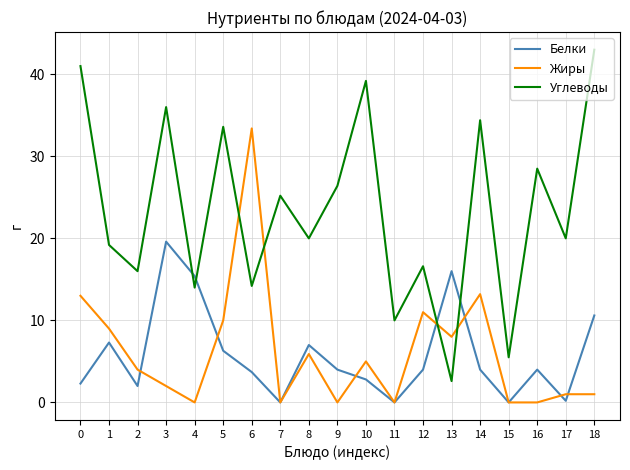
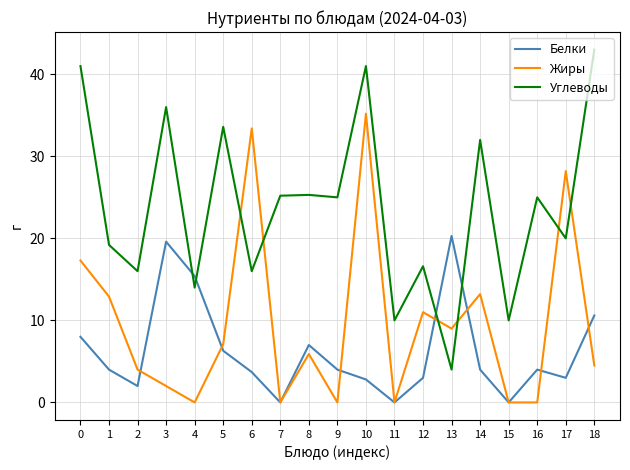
Белки, 0: 2 -> 8
Жиры, 0: 13 -> 17
Белки, 1: 7 -> 4
Жиры, 1: 9 -> 13
Жиры, 5: 10 -> 7
Углеводы, 6: 14 -> 16
Углеводы, 8: 20 -> 25
Углеводы, 9: 26 -> 25
Жиры, 10: 5 -> 35
Углеводы, 10: 39 -> 41
Белки, 12: 4 -> 3
Белки, 13: 16 -> 20
Жиры, 13: 8 -> 9
Углеводы, 13: 3 -> 4
Углеводы, 14: 34 -> 32
Углеводы, 15: 6 -> 10
Углеводы, 16: 29 -> 25
Белки, 17: 0 -> 3
Жиры, 17: 1 -> 28
Жиры, 18: 1 -> 5
